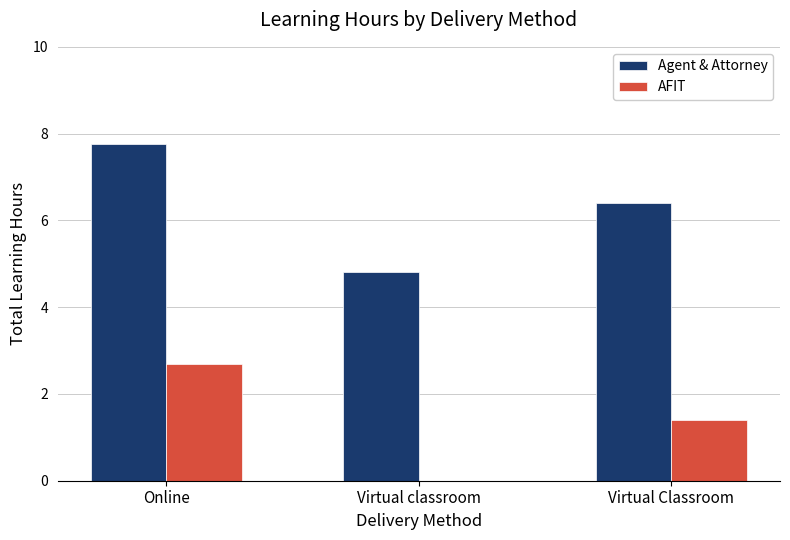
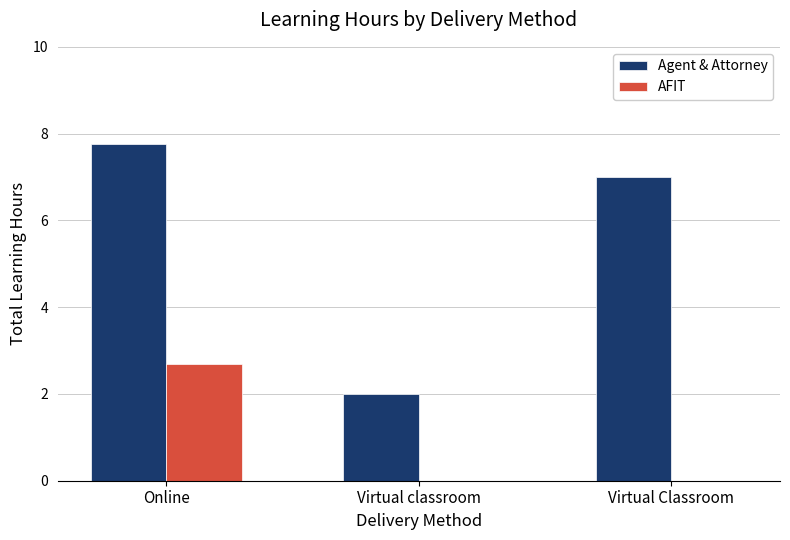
Agent & Attorney, Virtual classroom: 4.8 -> 2.0
Agent & Attorney, Virtual Classroom: 6.4 -> 7.0
AFIT, Virtual Classroom: 1.4 -> 0.0
